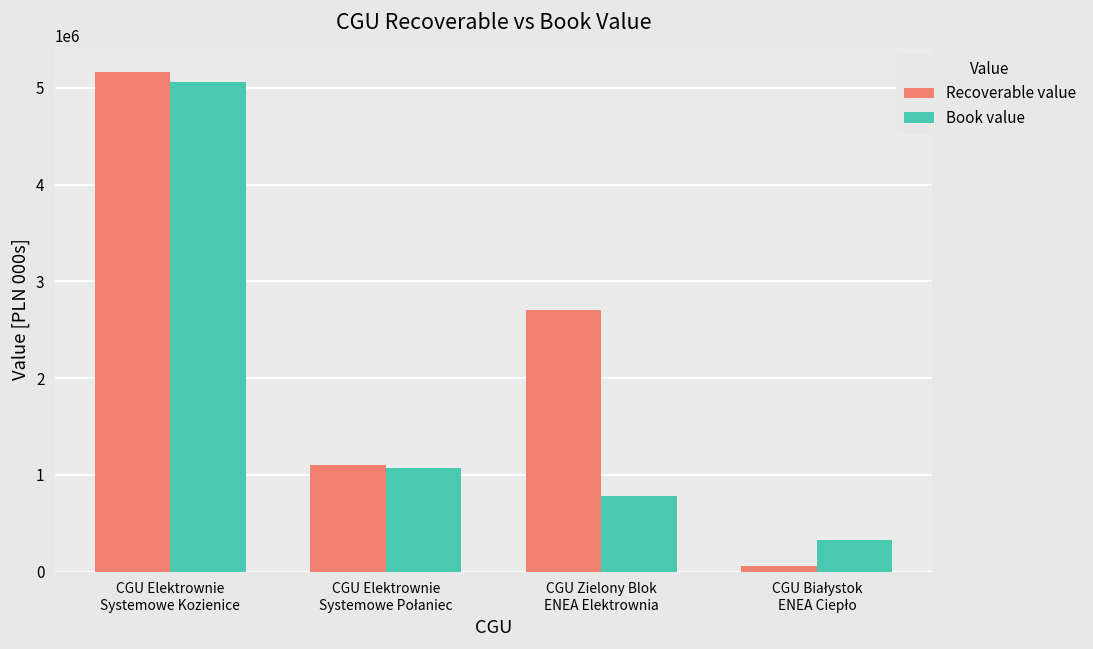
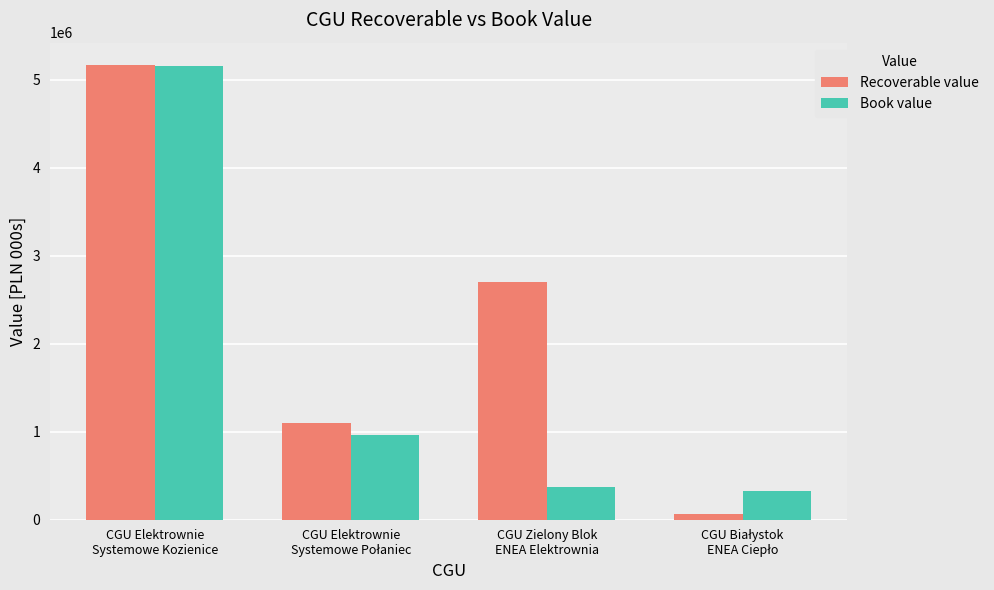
Book value, CGU Elektrownie Systemowe Kozienice: 5100000 -> 5200000
Book value, CGU Elektrownie Systemowe Połaniec: 1100000 -> 1000000
Book value, CGU Zielony Blok ENEA Elektrownia: 800000 -> 400000
